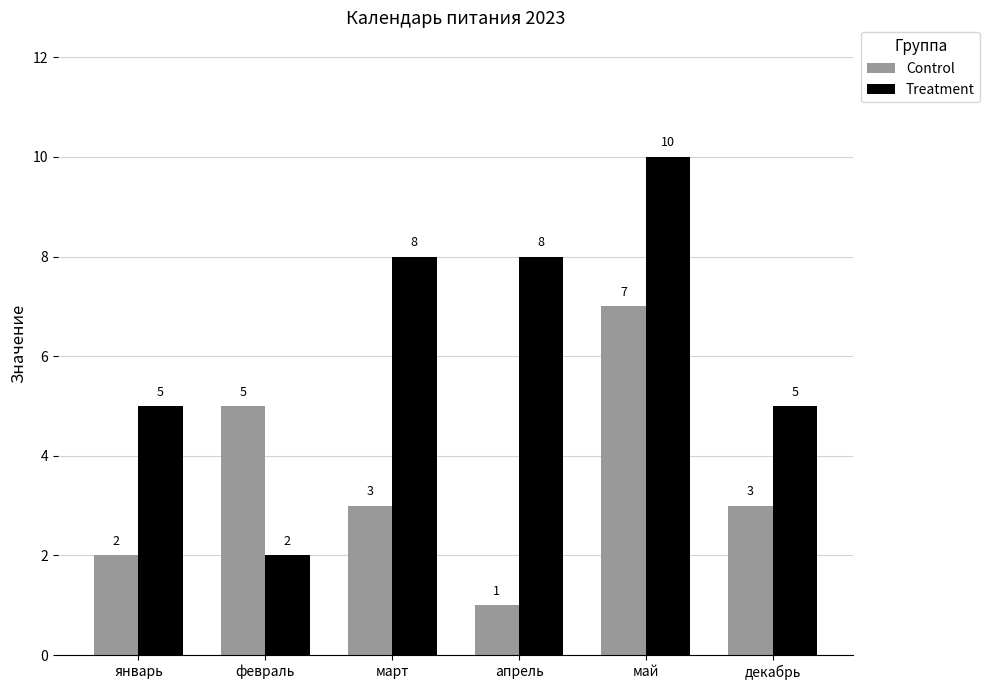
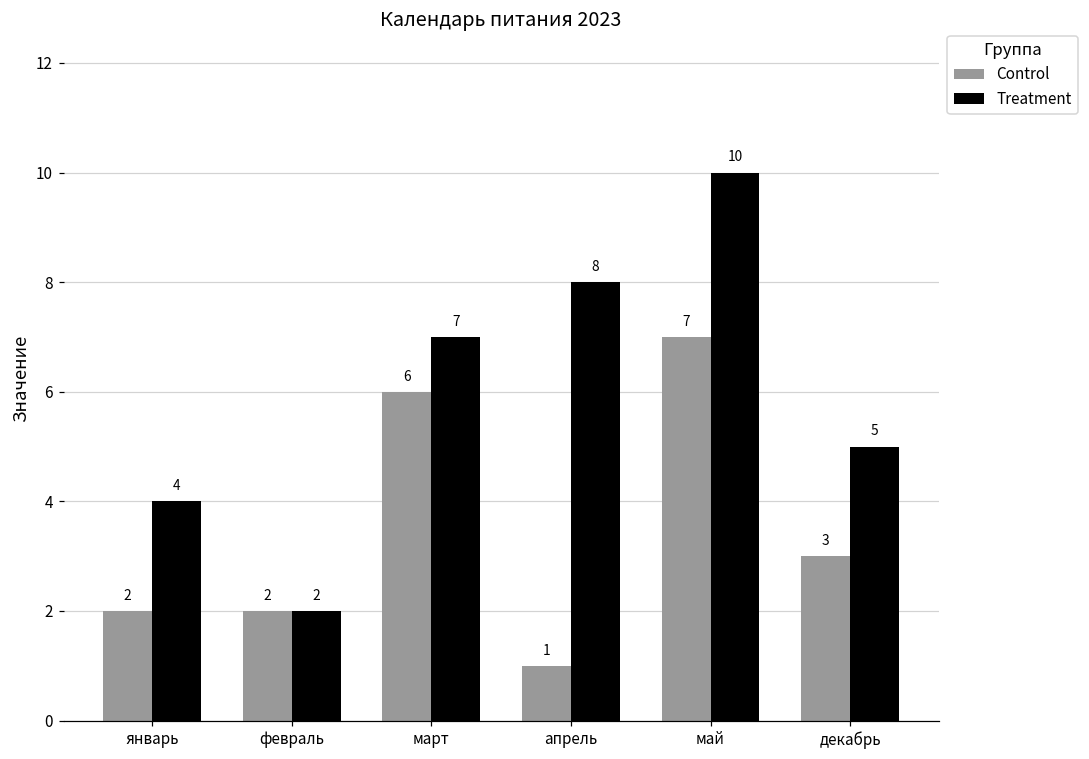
Treatment, январь: 5 -> 4
Control, февраль: 5 -> 2
Control, март: 3 -> 6
Treatment, март: 8 -> 7
